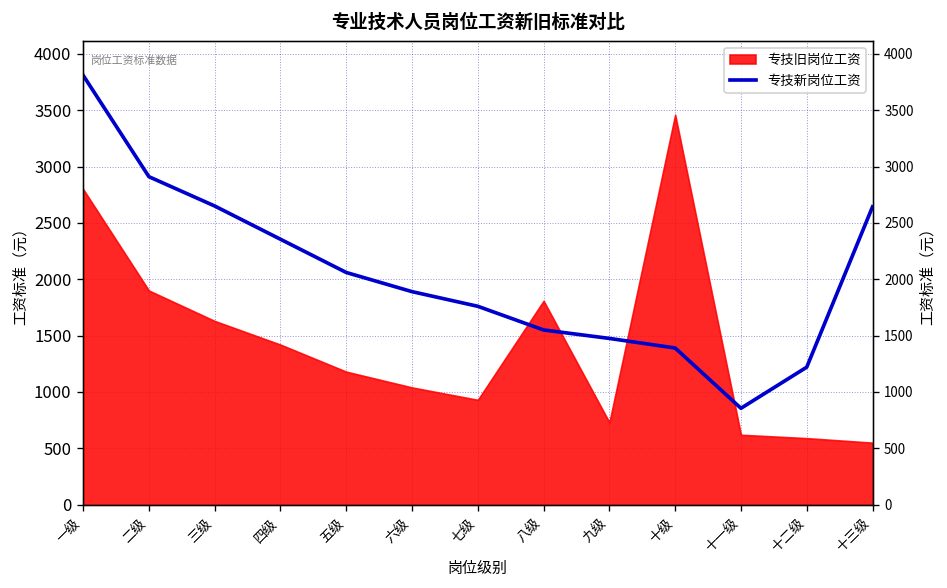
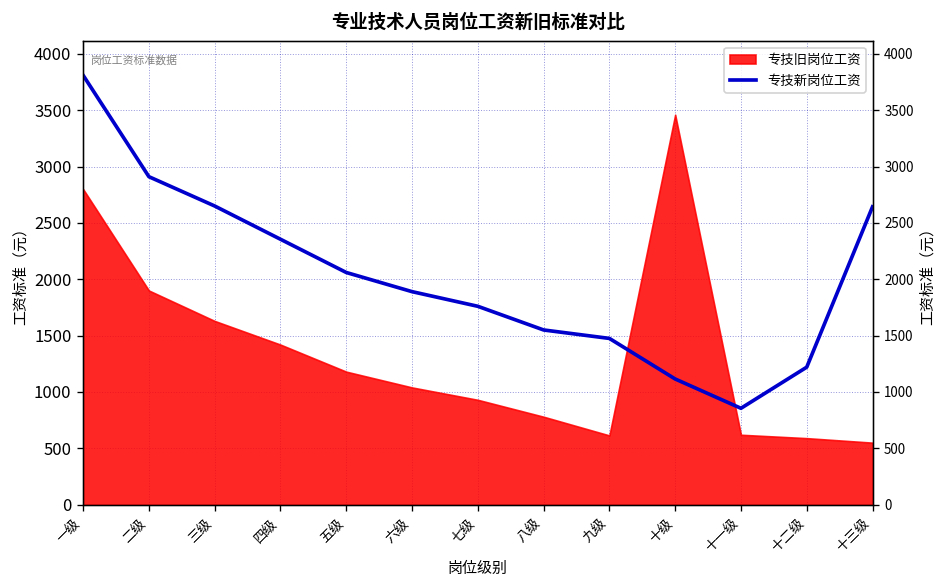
专技旧岗位工资, 八级: 1800 -> 800
专技旧岗位工资, 九级: 700 -> 600
专技新岗位工资, 十级: 1400 -> 1100
